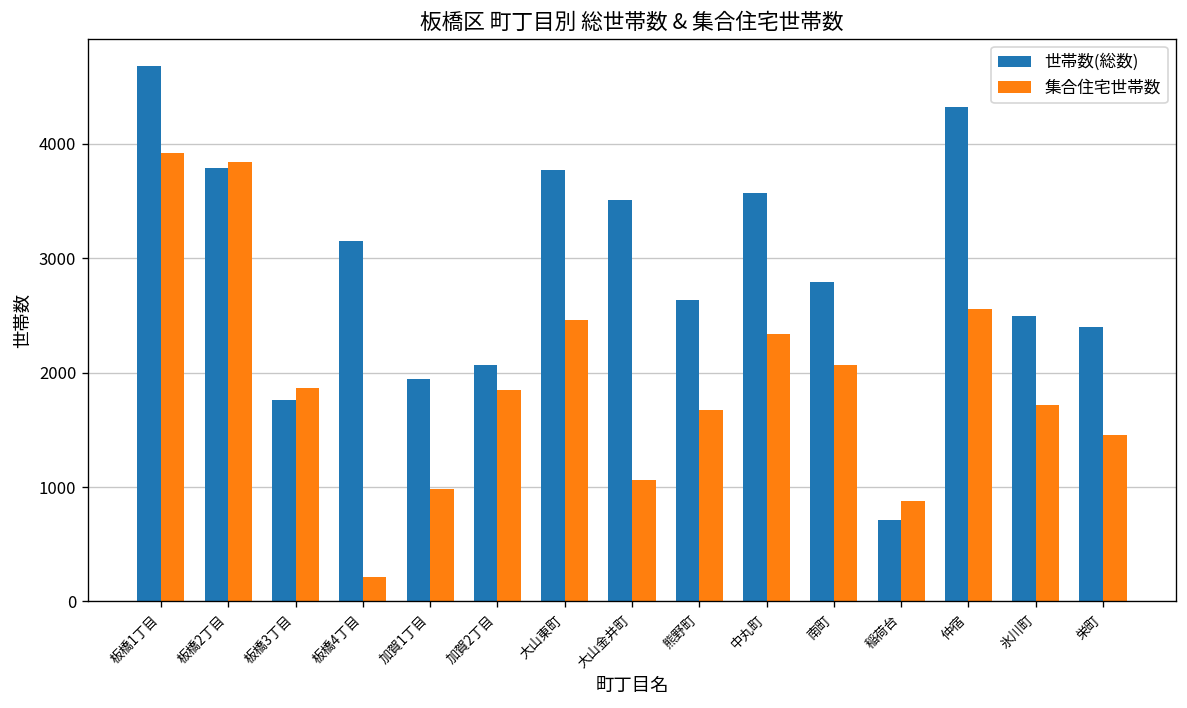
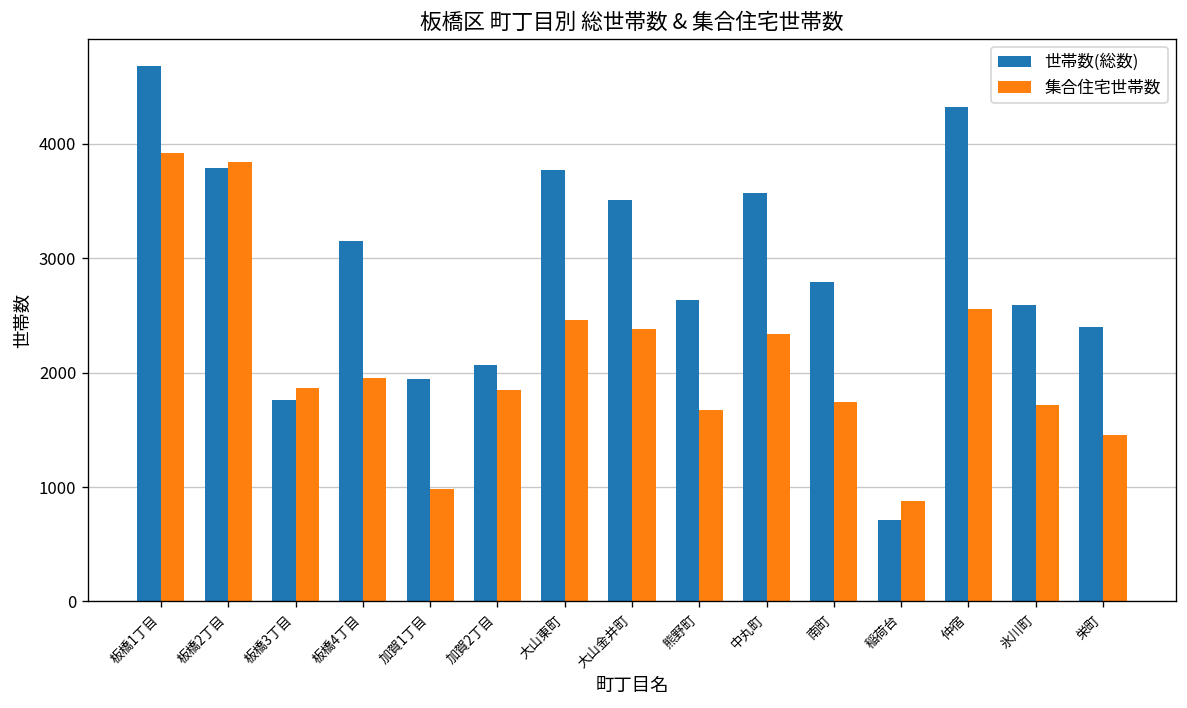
集合住宅世帯数, 板橋4丁目: 200 -> 2000
集合住宅世帯数, 大山金井町: 1100 -> 2400
集合住宅世帯数, 南町: 2100 -> 1700
世帯数(総数), 氷川町: 2500 -> 2600
